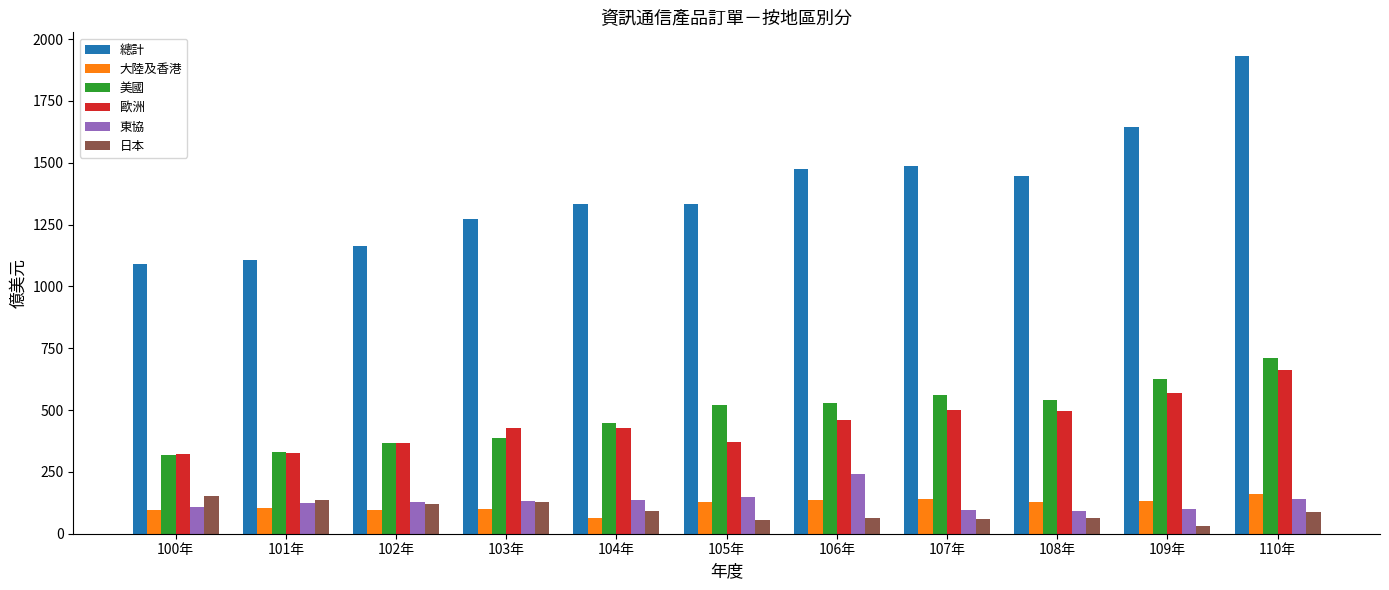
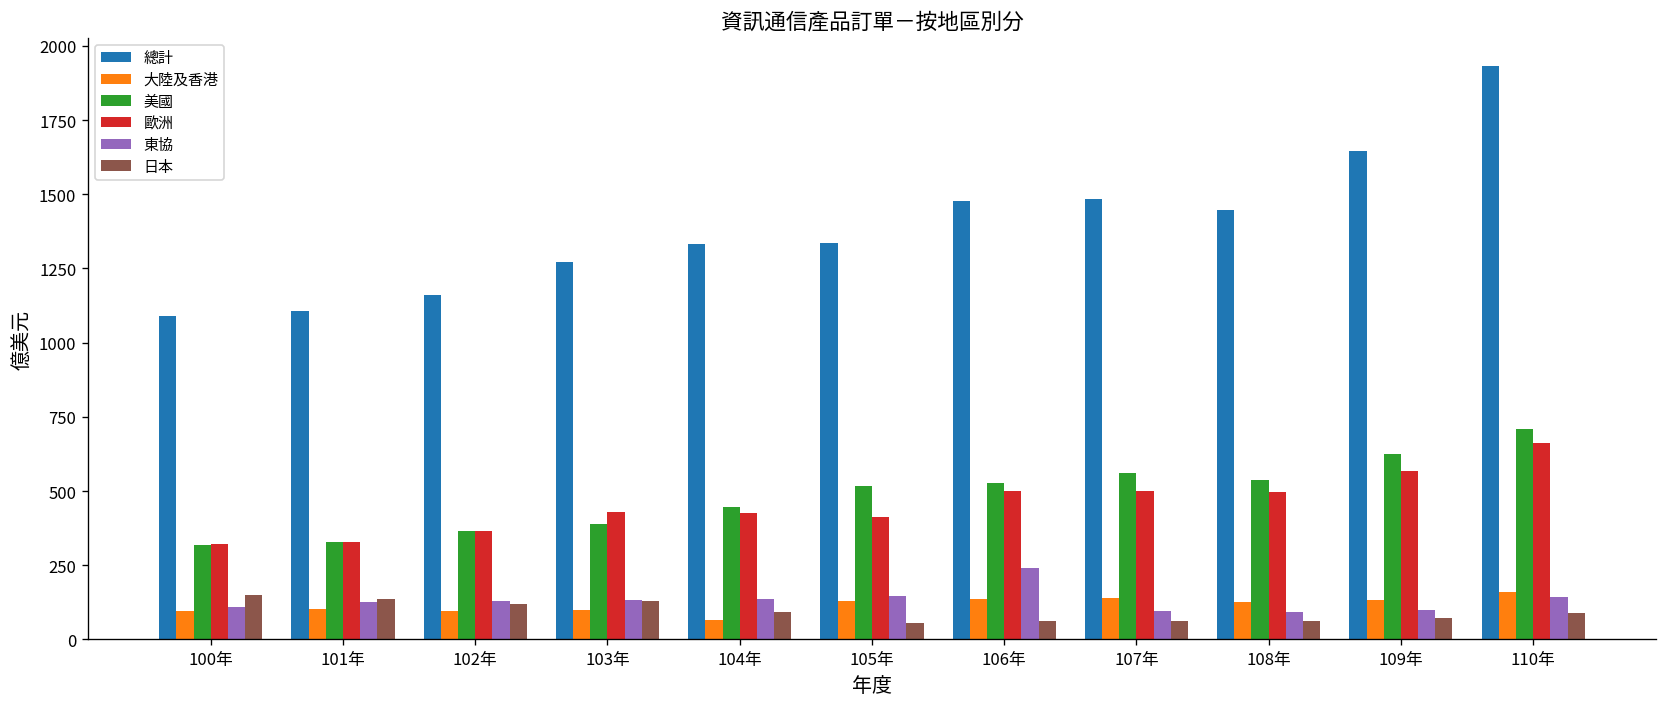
歐洲, 105年: 370 -> 410
歐洲, 106年: 460 -> 500
日本, 109年: 30 -> 70
